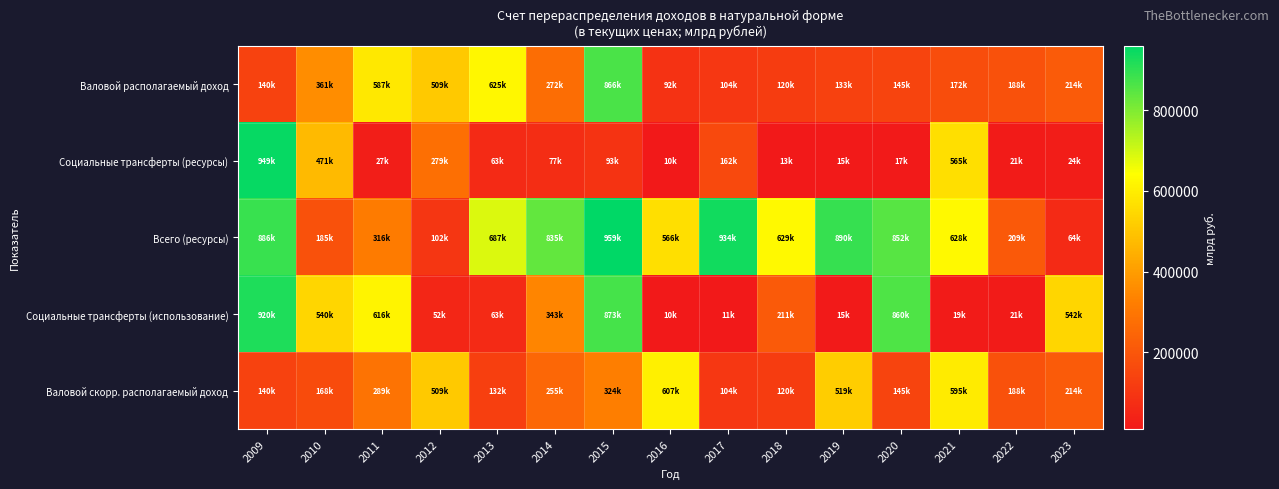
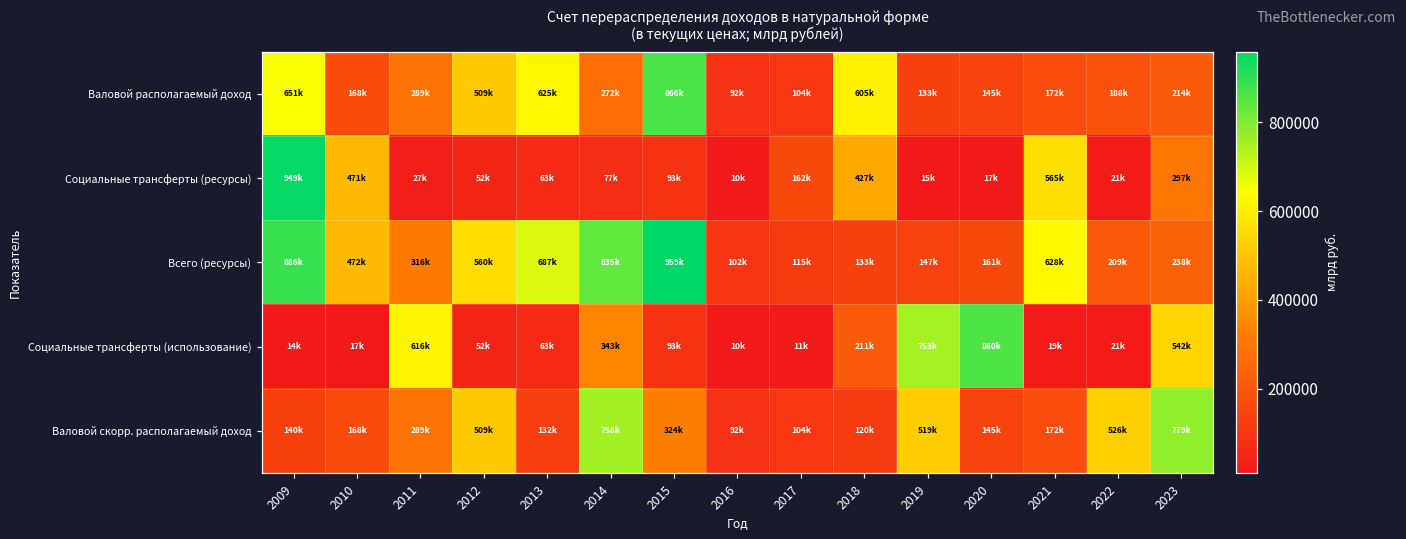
Валовой располагаемый доход, 2009: 140k -> 651k
Валовой располагаемый доход, 2010: 361k -> 168k
Валовой располагаемый доход, 2011: 587k -> 289k
Валовой располагаемый доход, 2018: 120k -> 605k
Социальные трансферты (ресурсы), 2012: 279k -> 52k
Социальные трансферты (ресурсы), 2018: 13k -> 427k
Социальные трансферты (ресурсы), 2023: 24k -> 297k
Всего (ресурсы), 2010: 185k -> 472k
Всего (ресурсы), 2012: 102k -> 560k
Всего (ресурсы), 2016: 566k -> 102k
Всего (ресурсы), 2017: 934k -> 115k
Всего (ресурсы), 2018: 629k -> 133k
Всего (ресурсы), 2019: 890k -> 147k
Всего (ресурсы), 2020: 852k -> 161k
Всего (ресурсы), 2023: 64k -> 238k
Социальные трансферты (использование), 2009: 920k -> 14k
Социальные трансферты (использование), 2010: 540k -> 17k
Социальные трансферты (использование), 2015: 873k -> 93k
Социальные трансферты (использование), 2019: 15k -> 753k
Валовой скорр. располагаемый доход, 2014: 255k -> 758k
Валовой скорр. располагаемый доход, 2016: 607k -> 92k
Валовой скорр. располагаемый доход, 2021: 595k -> 172k
Валовой скорр. располагаемый доход, 2022: 188k -> 526k
Валовой скорр. располагаемый доход, 2023: 214k -> 779k
